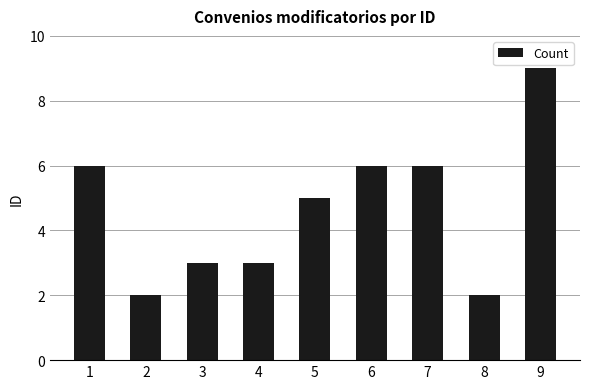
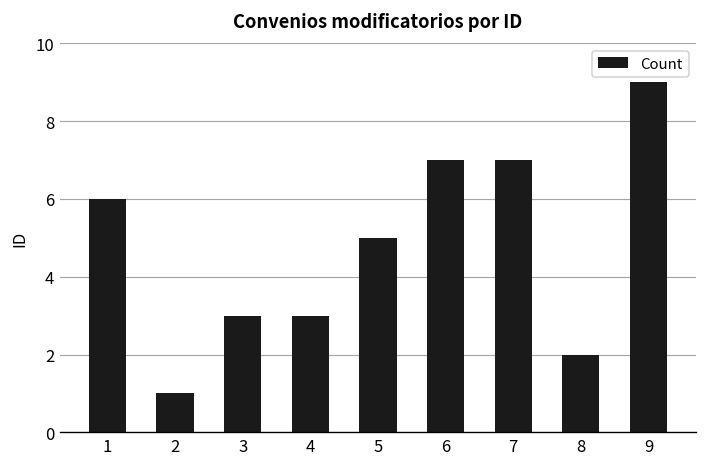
2: 2 -> 1
6: 6 -> 7
7: 6 -> 7
